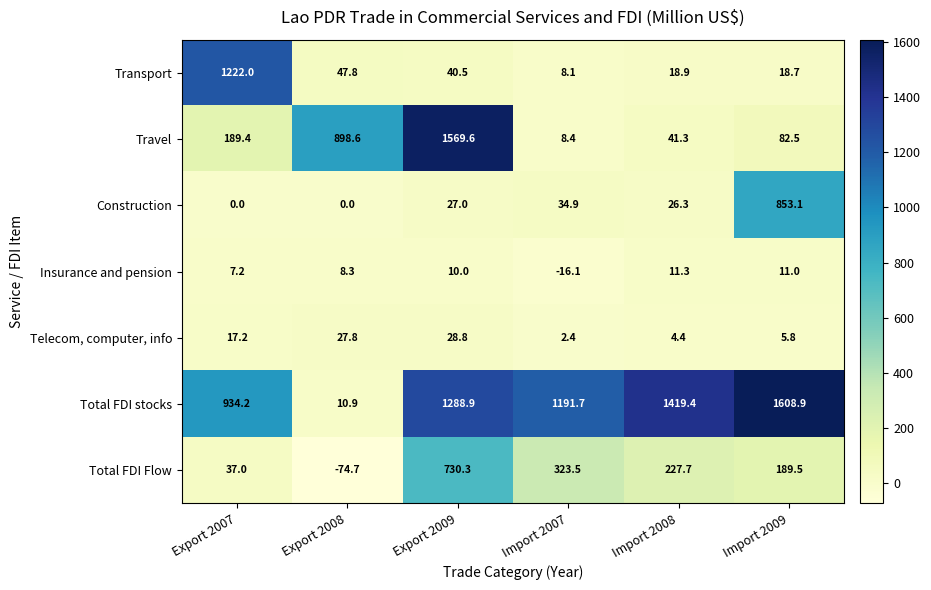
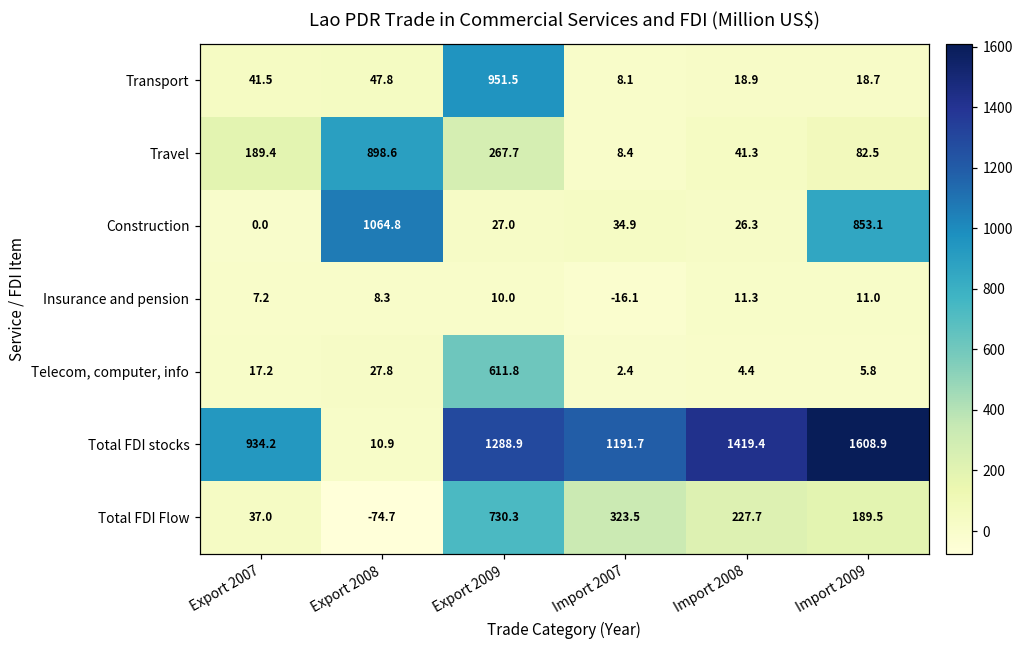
Transport, Export 2007: 1222.0 -> 41.5
Transport, Export 2009: 40.5 -> 951.5
Travel, Export 2009: 1569.6 -> 267.7
Construction, Export 2008: 0.0 -> 1064.8
Telecom, computer, info, Export 2009: 28.8 -> 611.8
